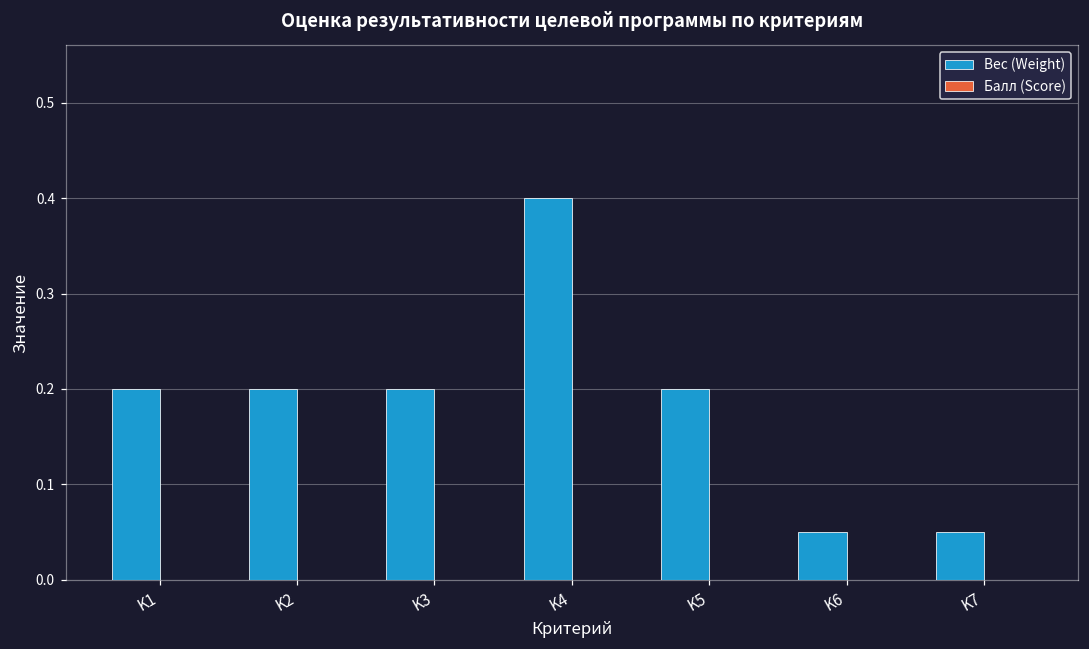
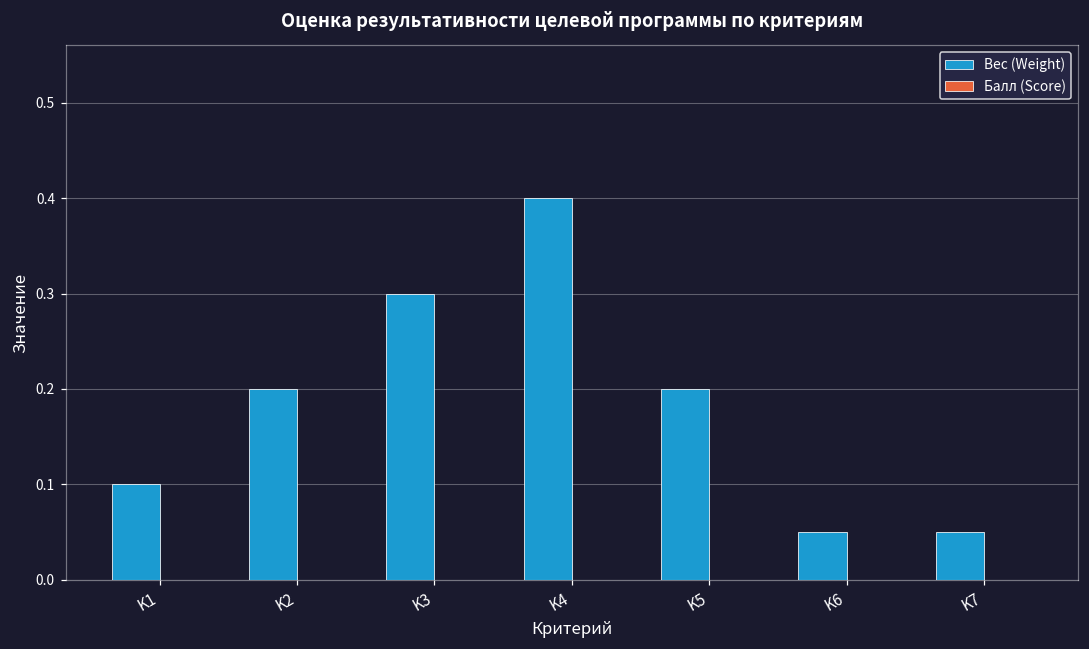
Вес (Weight), K1: 0.2 -> 0.1
Вес (Weight), K3: 0.2 -> 0.3
